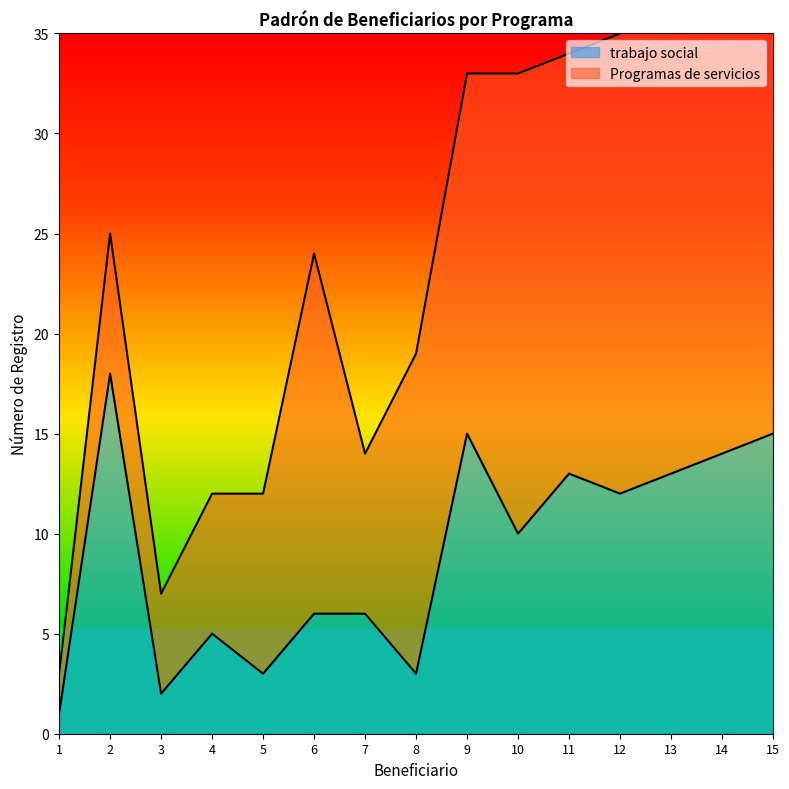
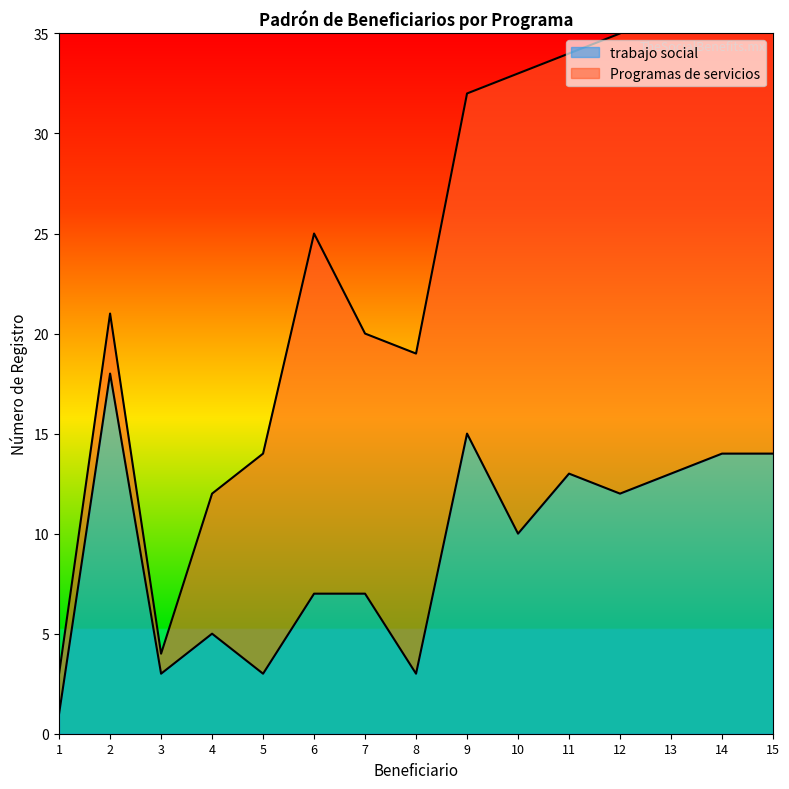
Programas de servicios, 2: 7 -> 3
trabajo social, 3: 2 -> 3
Programas de servicios, 3: 5 -> 1
Programas de servicios, 5: 9 -> 11
trabajo social, 6: 6 -> 7
trabajo social, 7: 6 -> 7
Programas de servicios, 7: 8 -> 13
Programas de servicios, 9: 18 -> 17
trabajo social, 15: 15 -> 14
